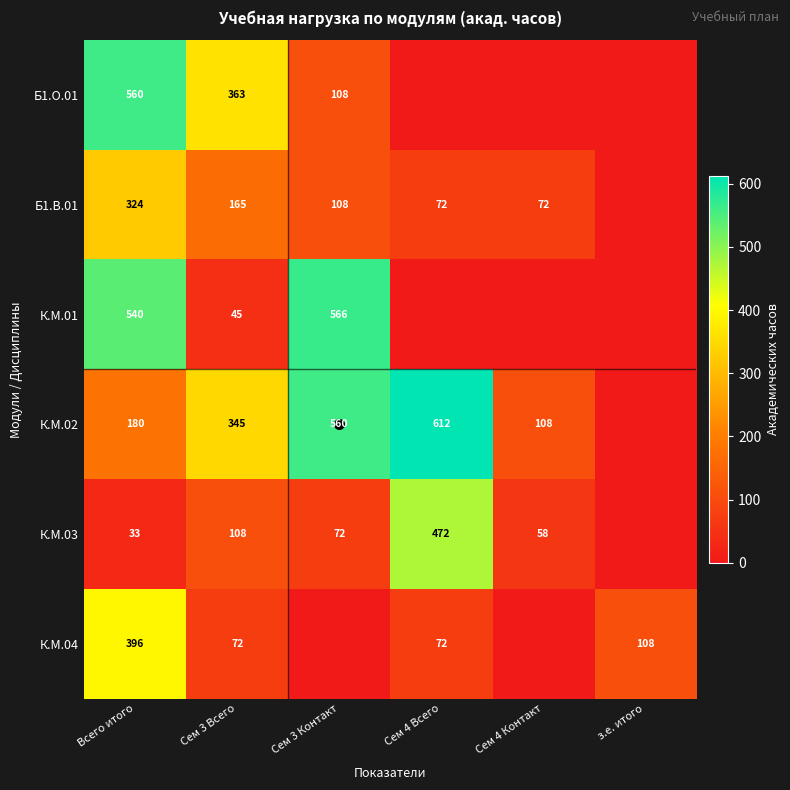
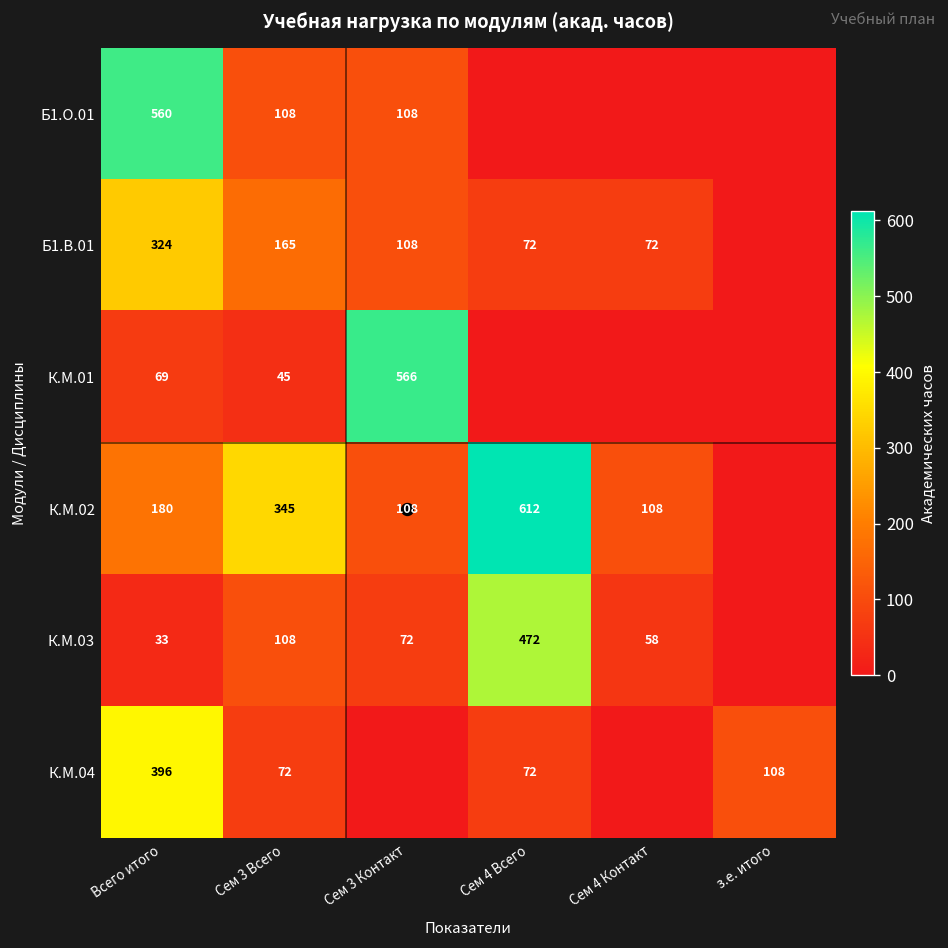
Б1.О.01, Сем 3 Всего: 363 -> 108
К.М.01, Всего итого: 540 -> 69
К.М.02, Сем 3 Контакт: 560 -> 108
